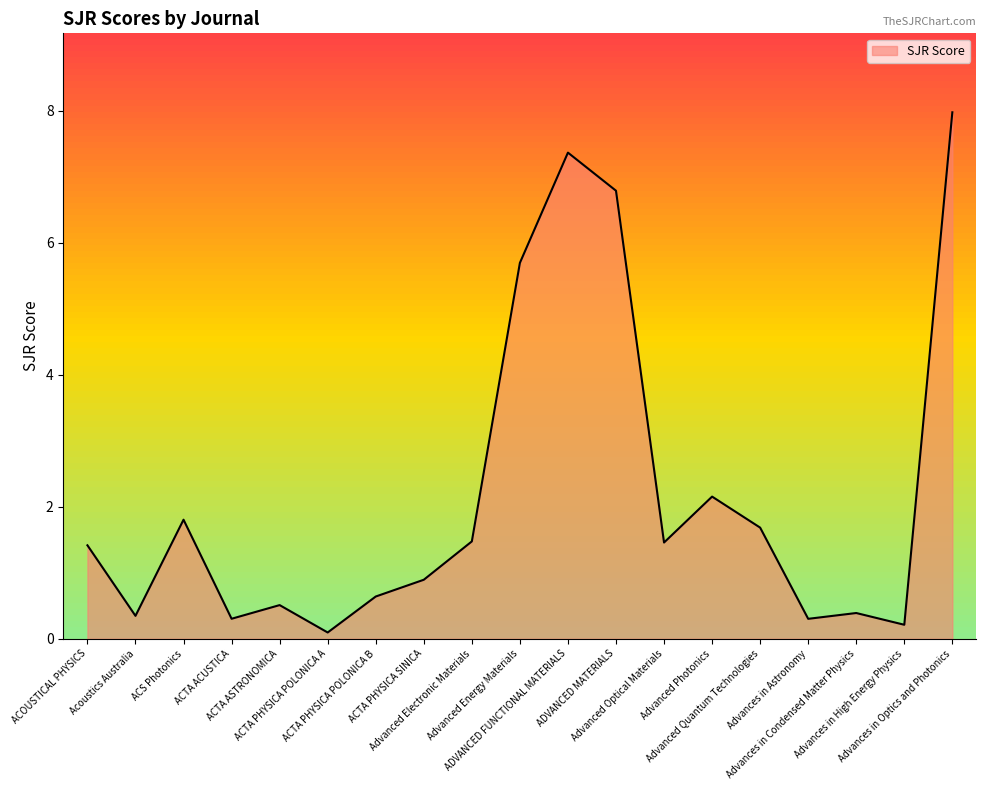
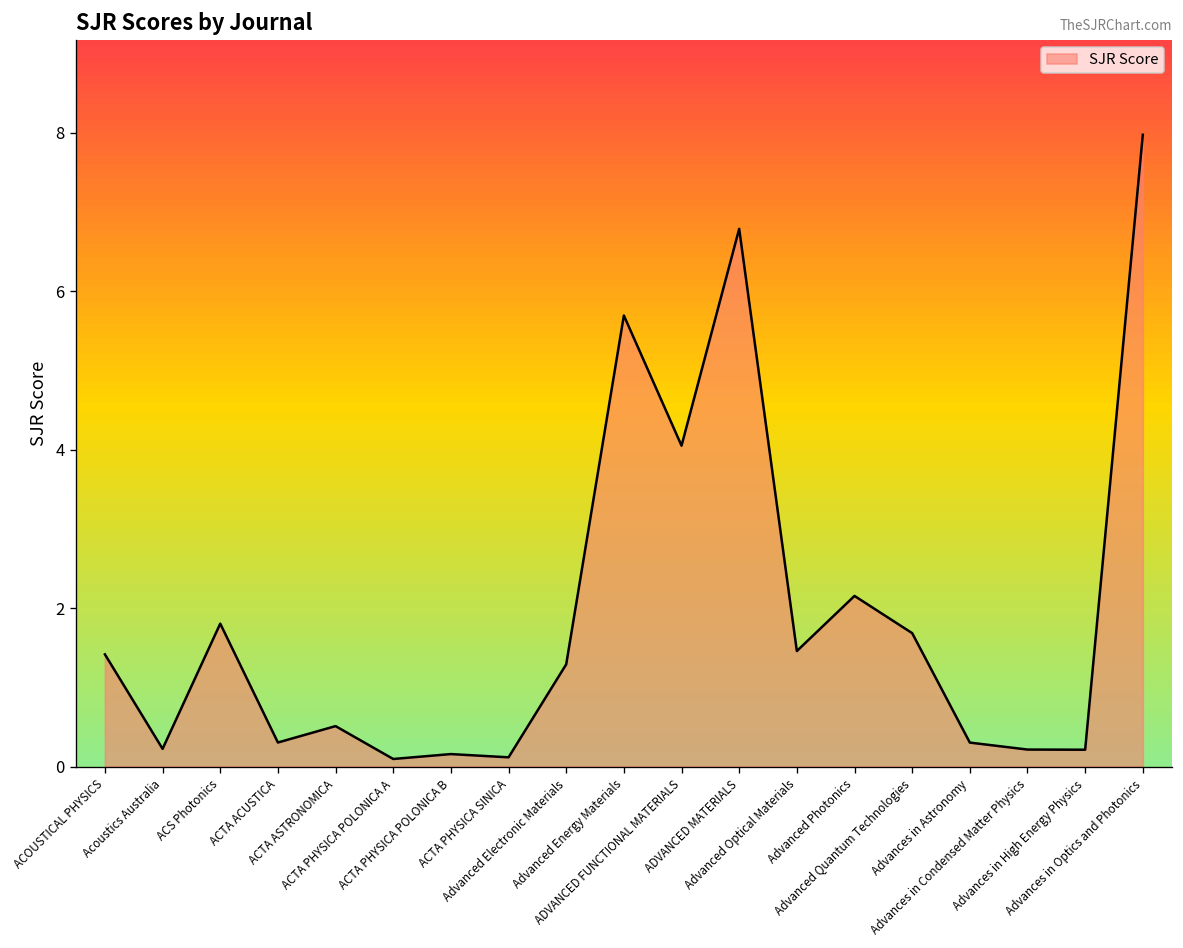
Acoustics Australia: 0.3 -> 0.2
ACTA PHYSICA POLONICA B: 0.6 -> 0.2
ACTA PHYSICA SINICA: 0.9 -> 0.1
Advanced Electronic Materials: 1.5 -> 1.3
ADVANCED FUNCTIONAL MATERIALS: 7.4 -> 4.1
Advances in Condensed Matter Physics: 0.4 -> 0.2
